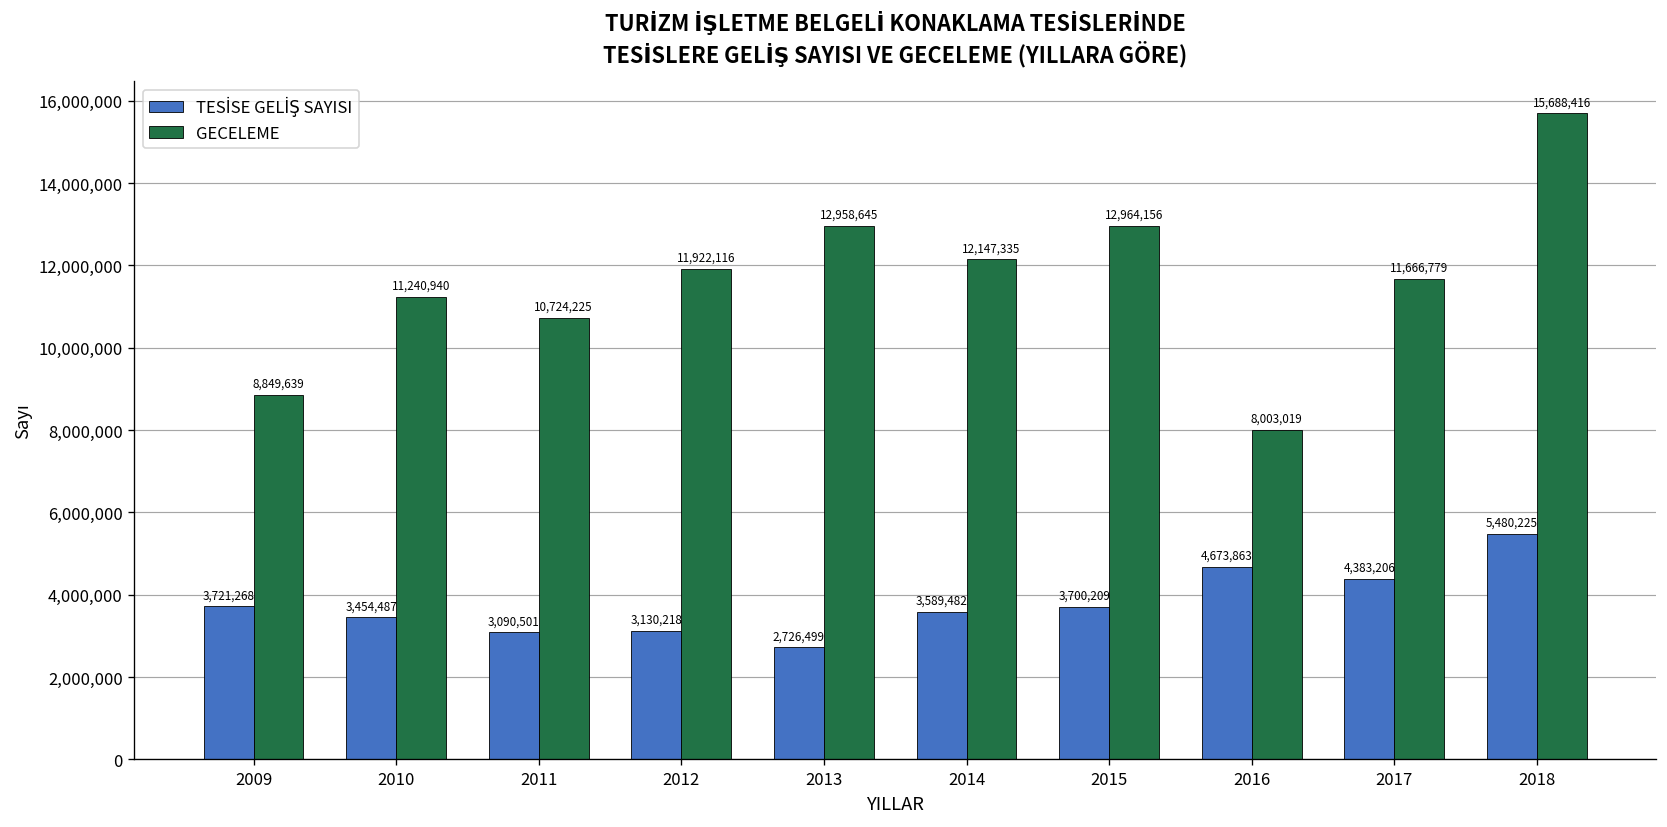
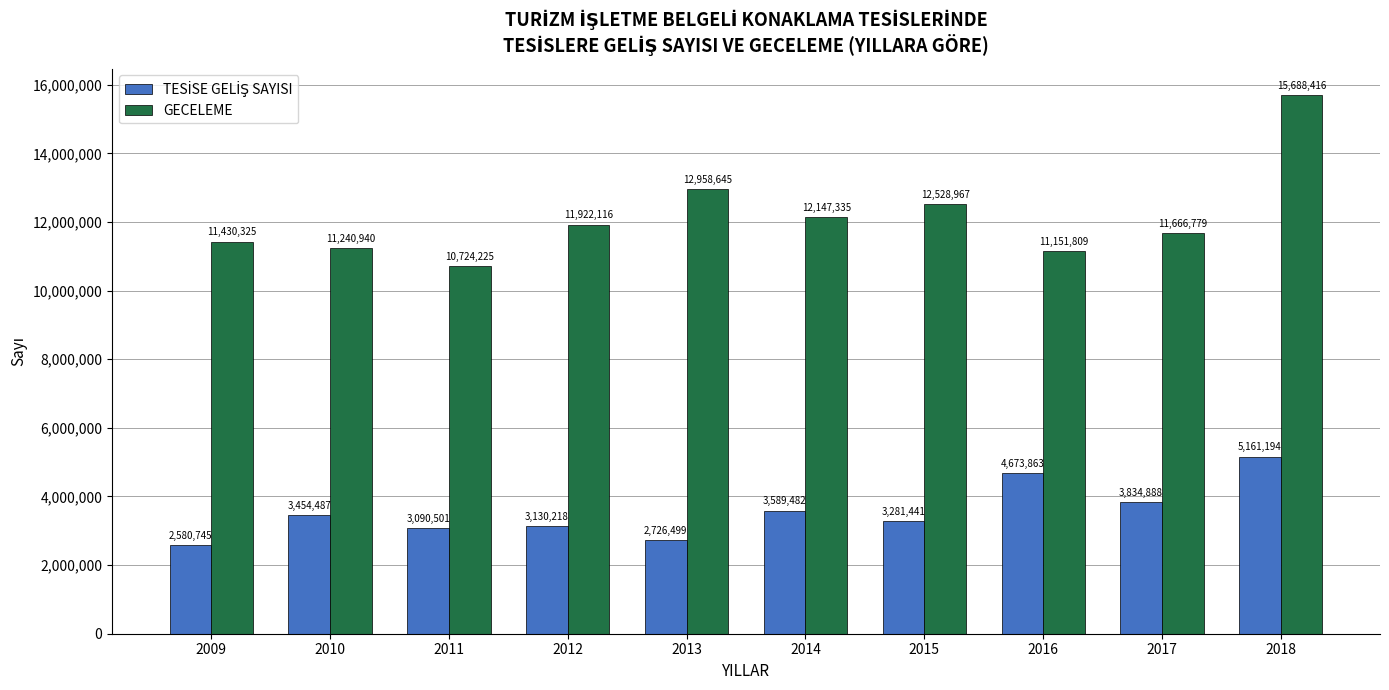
TESİSE GELİŞ SAYISI, 2009: 3,721,268 -> 2,580,745
GECELEME, 2009: 8,849,639 -> 11,430,325
TESİSE GELİŞ SAYISI, 2015: 3,700,209 -> 3,281,441
GECELEME, 2015: 12,964,156 -> 12,528,967
GECELEME, 2016: 8,003,019 -> 11,151,809
TESİSE GELİŞ SAYISI, 2017: 4,383,206 -> 3,834,888
TESİSE GELİŞ SAYISI, 2018: 5,480,225 -> 5,161,194
